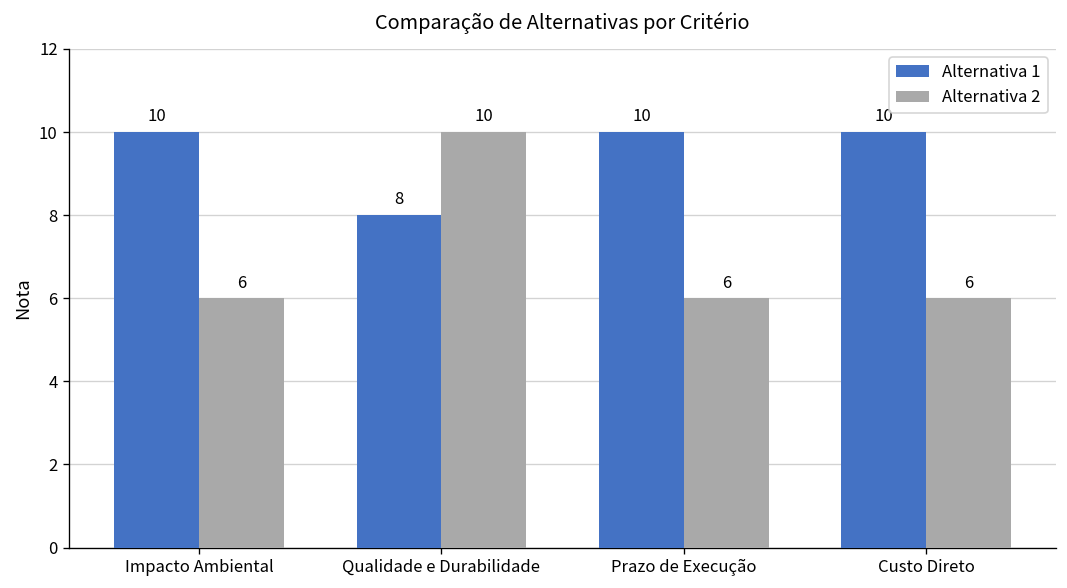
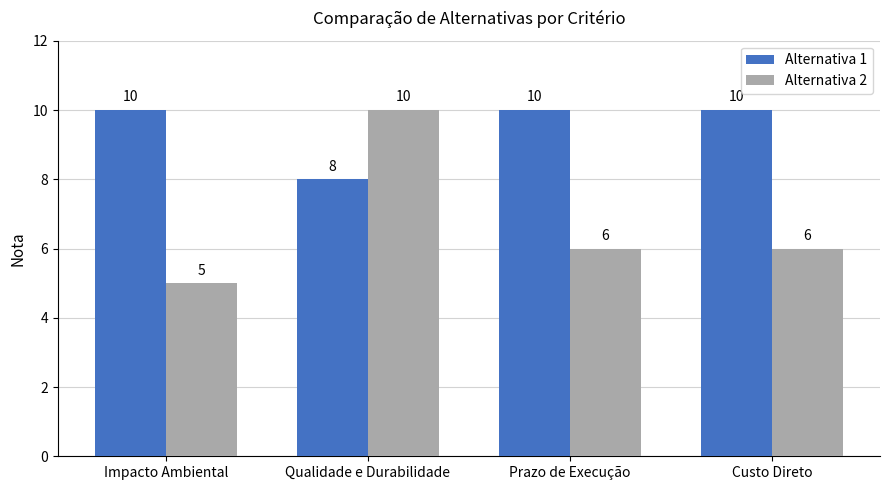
Alternativa 2, Impacto Ambiental: 6 -> 5
